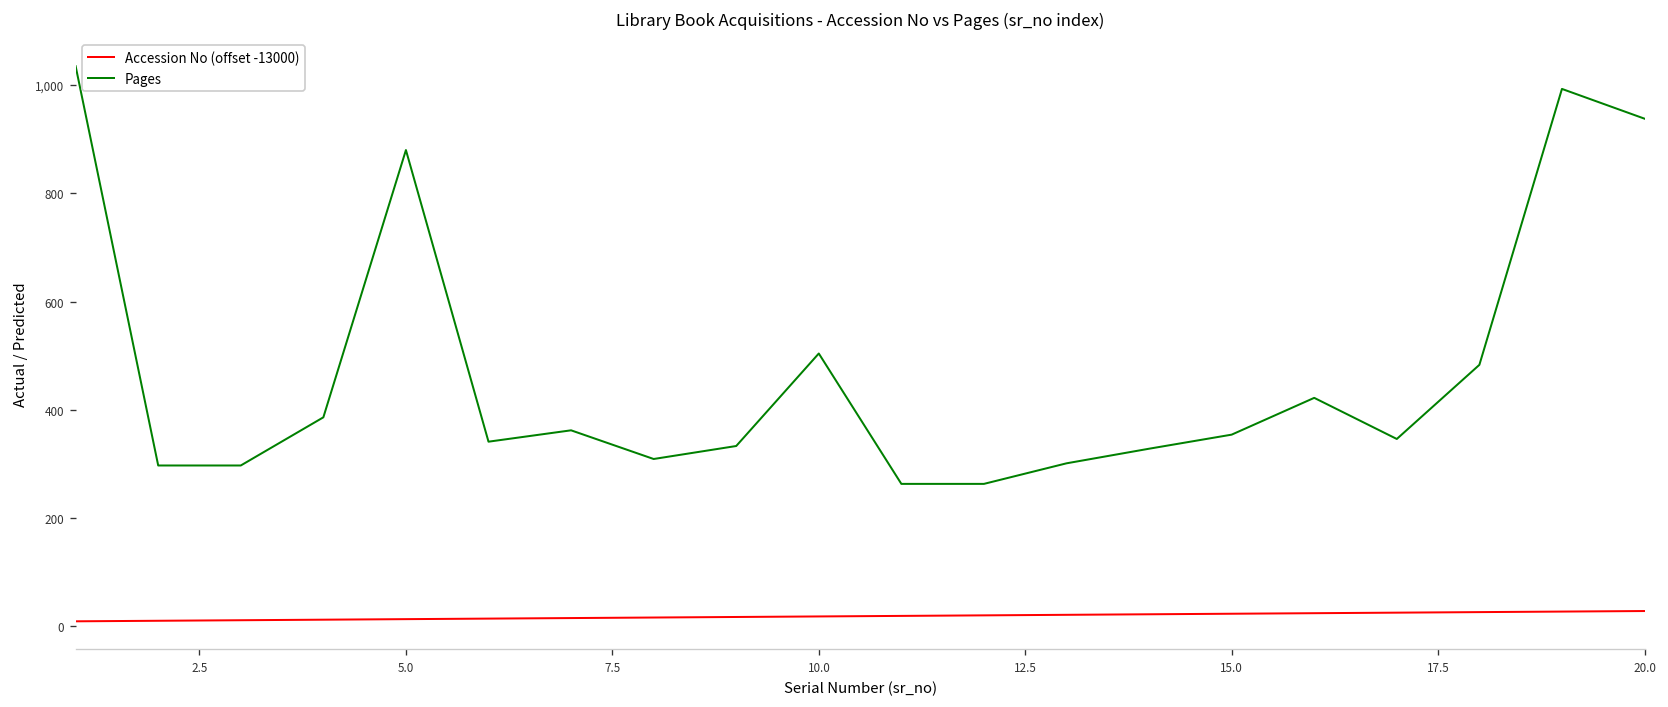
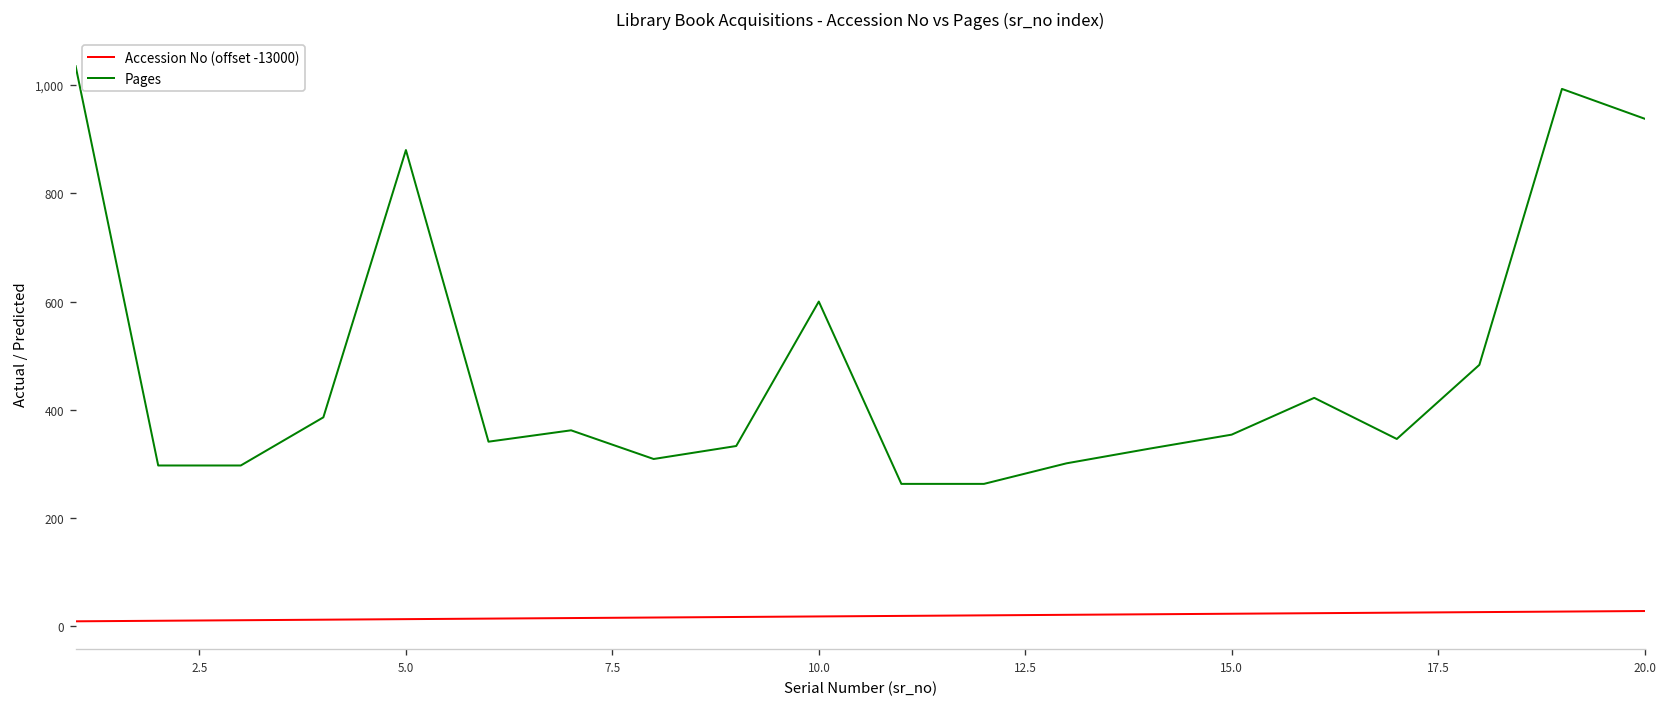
Pages, 10.0: 500 -> 600
